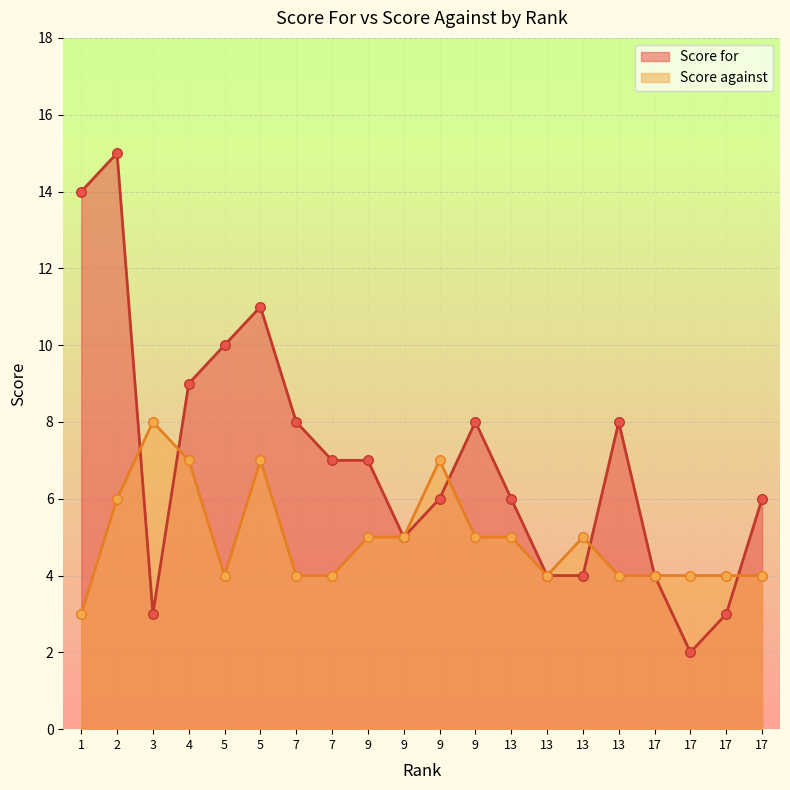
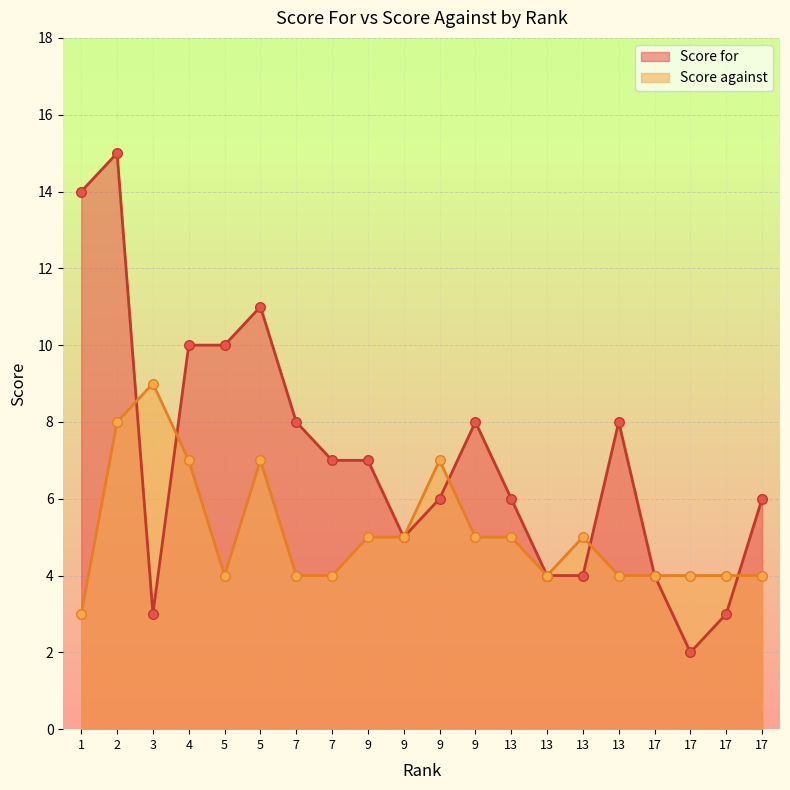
Score against, 2: 6 -> 8
Score against, 3: 8 -> 9
Score for, 4: 9 -> 10
